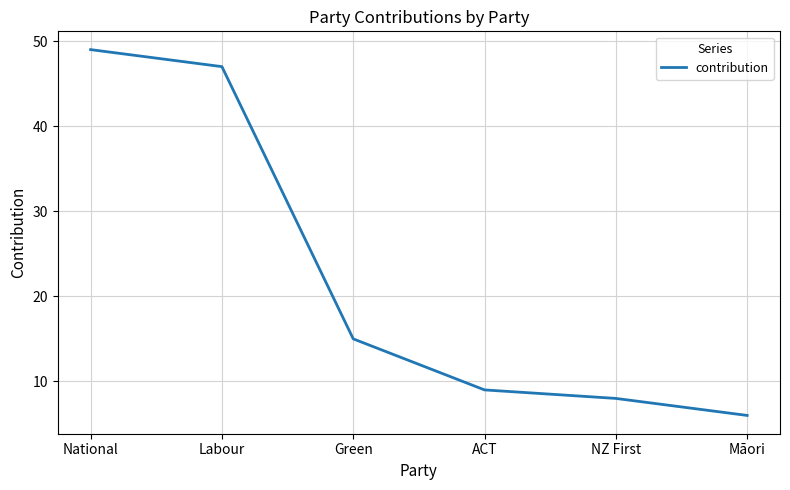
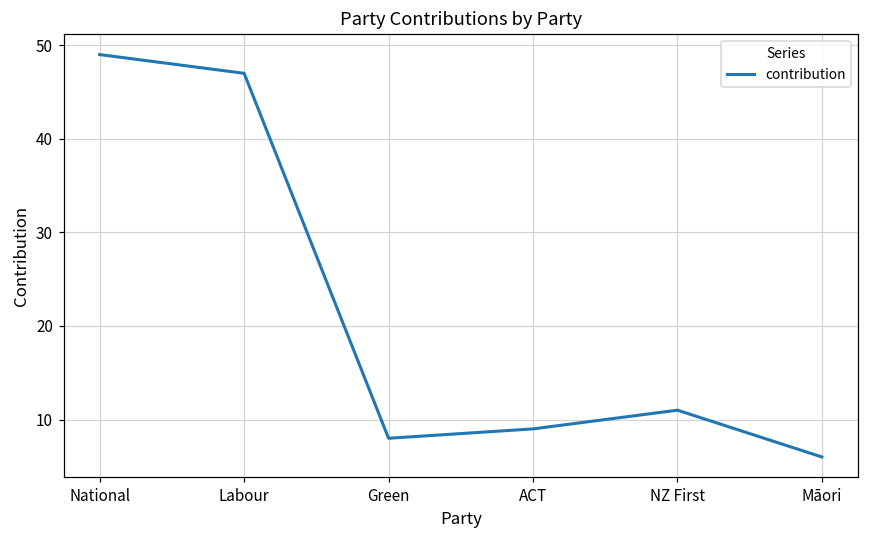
Green: 15 -> 8
NZ First: 8 -> 11
